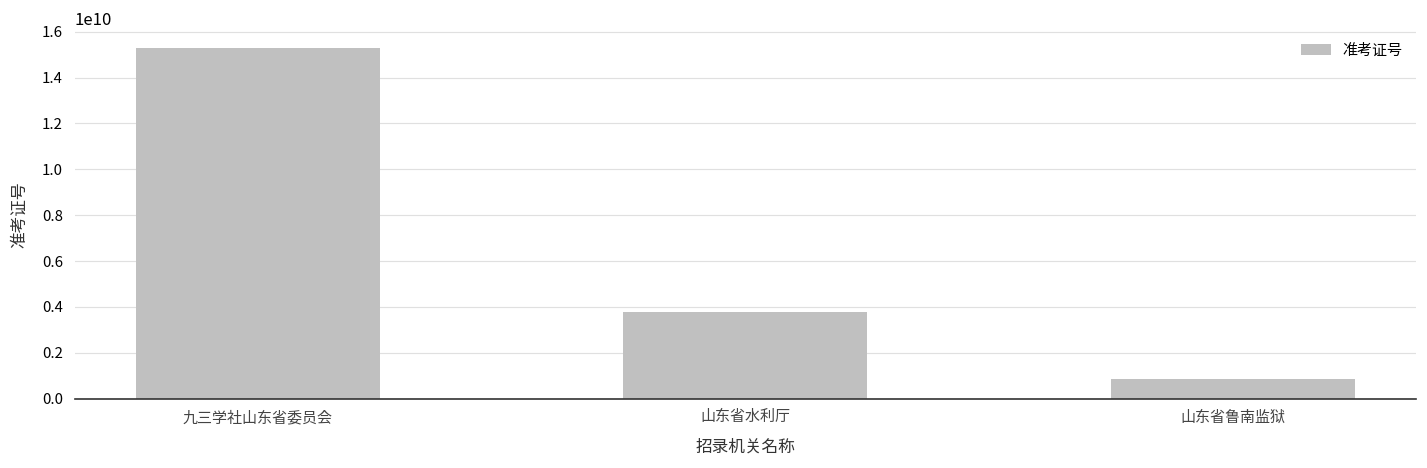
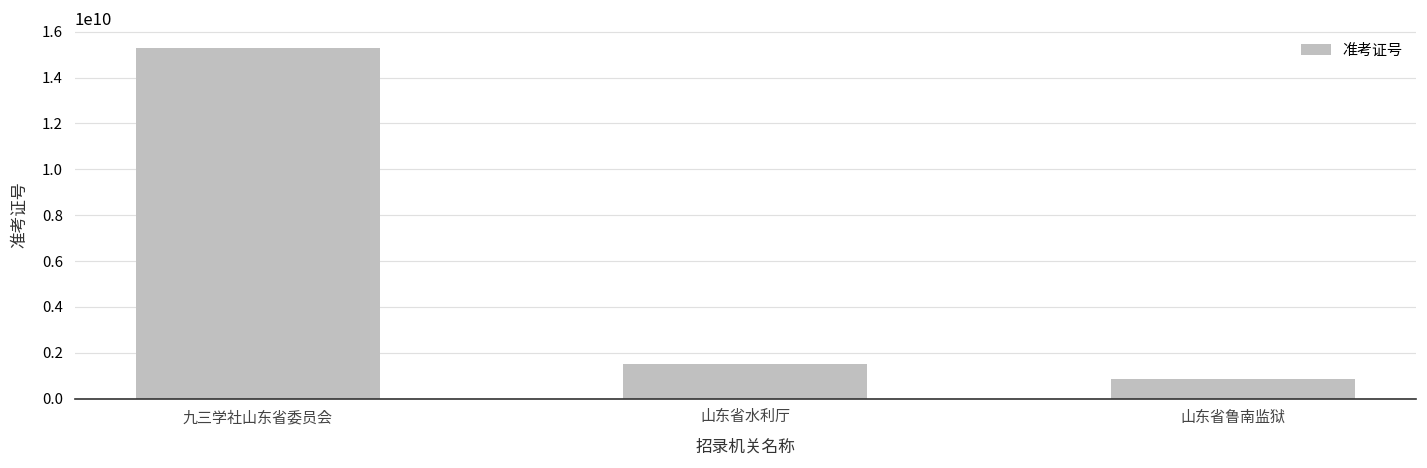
山东省水利厅: 3800000000 -> 1500000000
